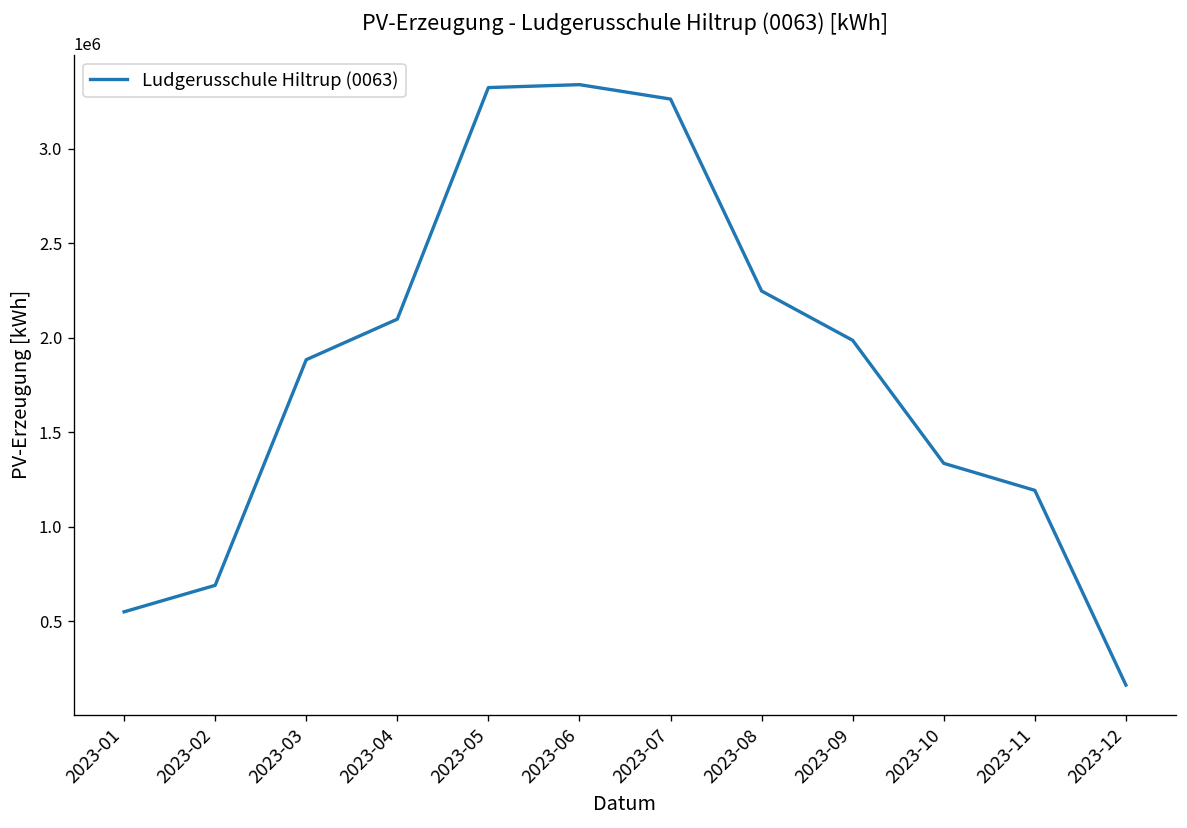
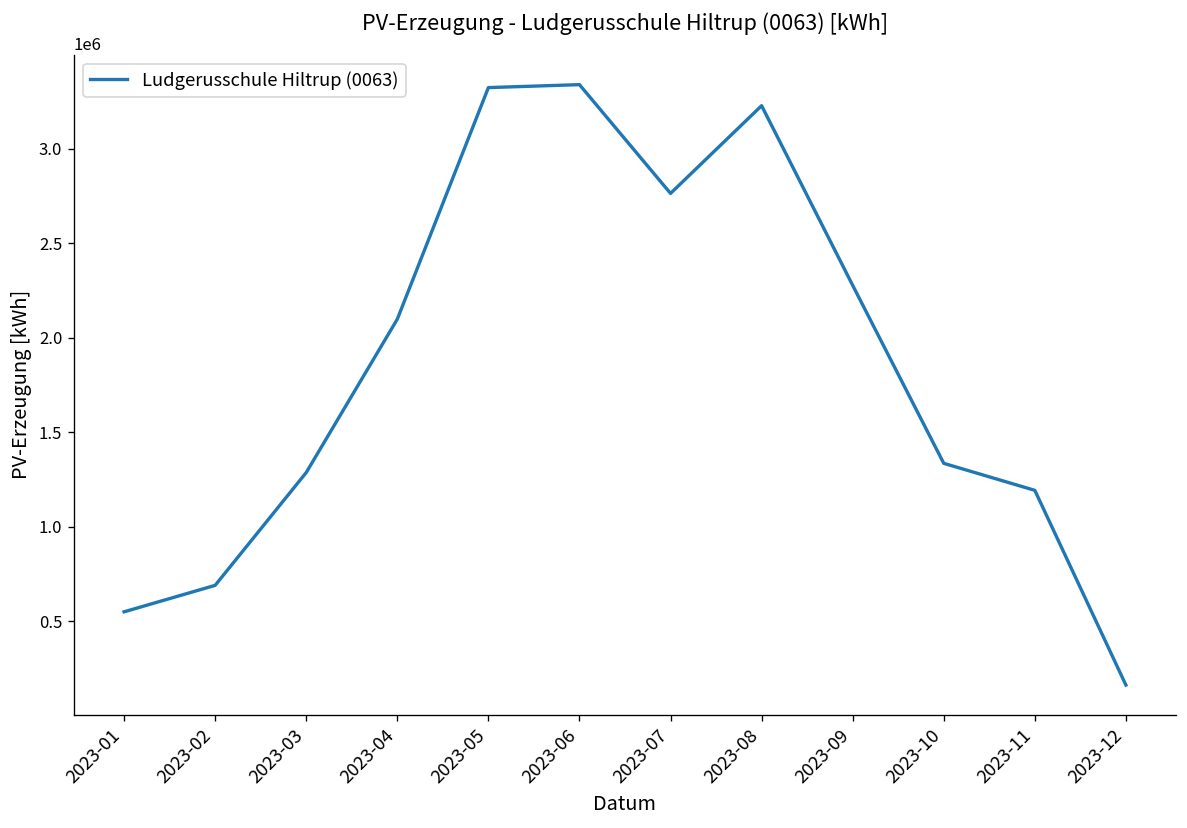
2023-03: 1880000 -> 1290000
2023-07: 3260000 -> 2760000
2023-08: 2250000 -> 3230000
2023-09: 1990000 -> 2280000
